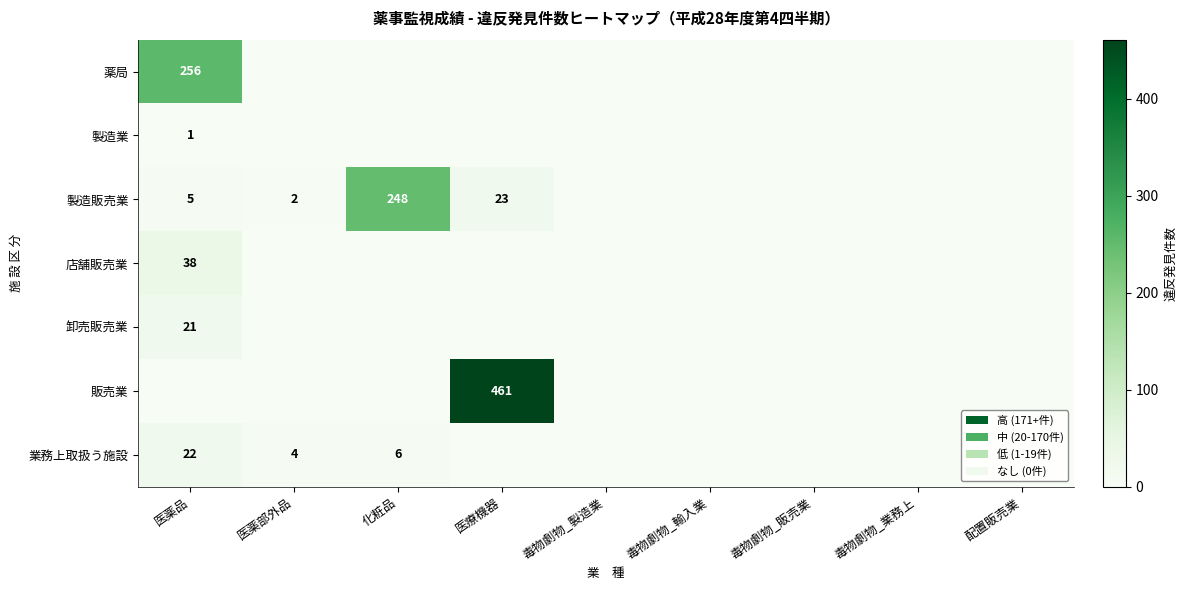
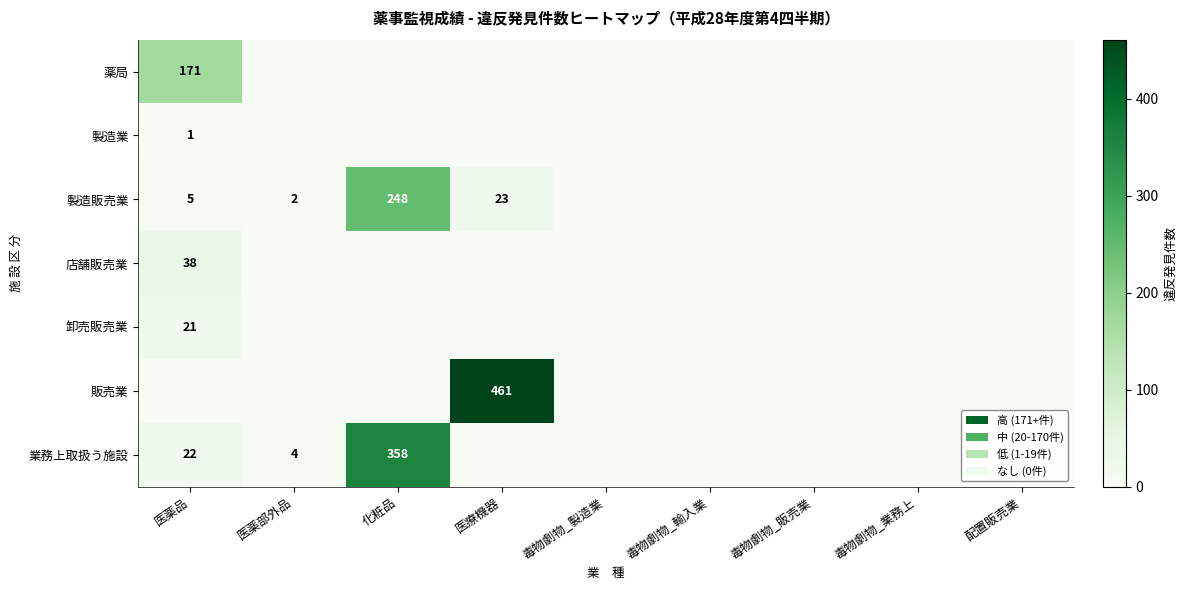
薬局, 医薬品: 256 -> 171
業務上取扱う施設, 化粧品: 6 -> 358
